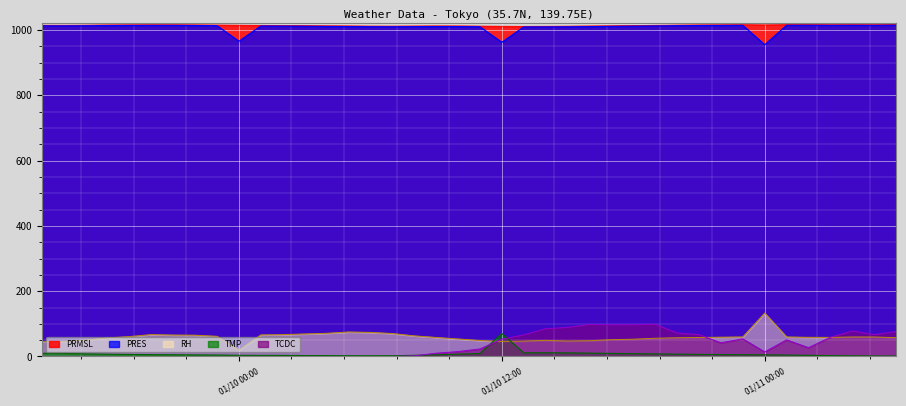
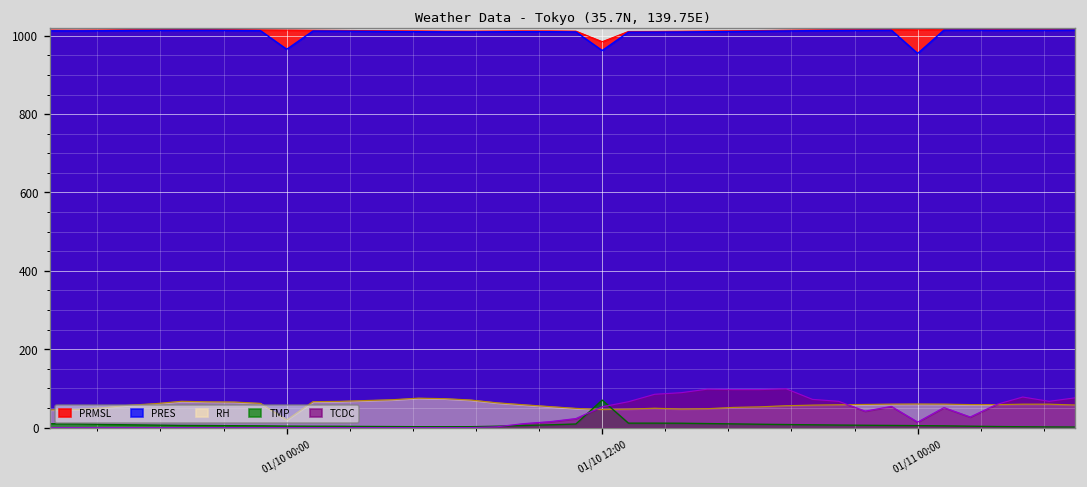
PRMSL, 01/10 12:00: 1010 -> 980
RH, 01/11 00:00: 130 -> 60
